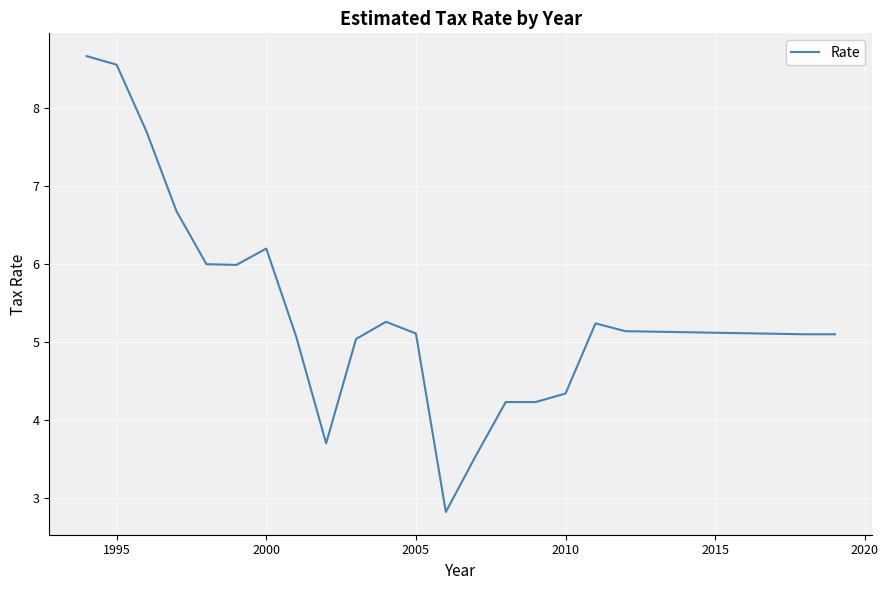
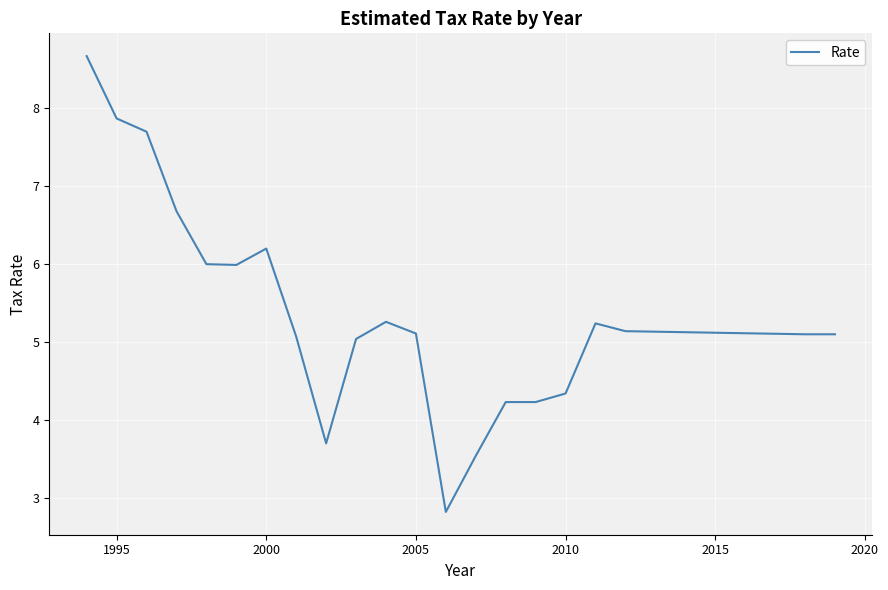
1995: 8.6 -> 7.9
